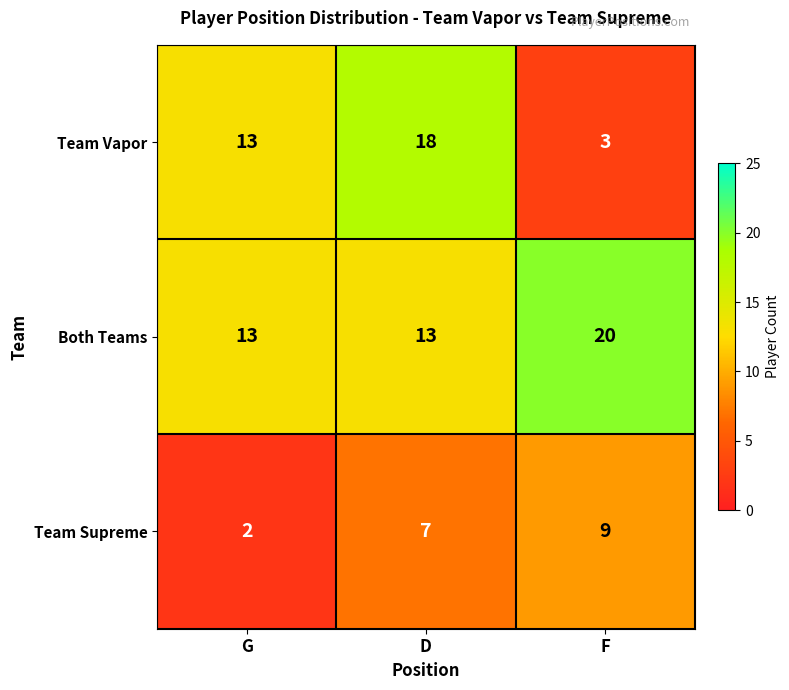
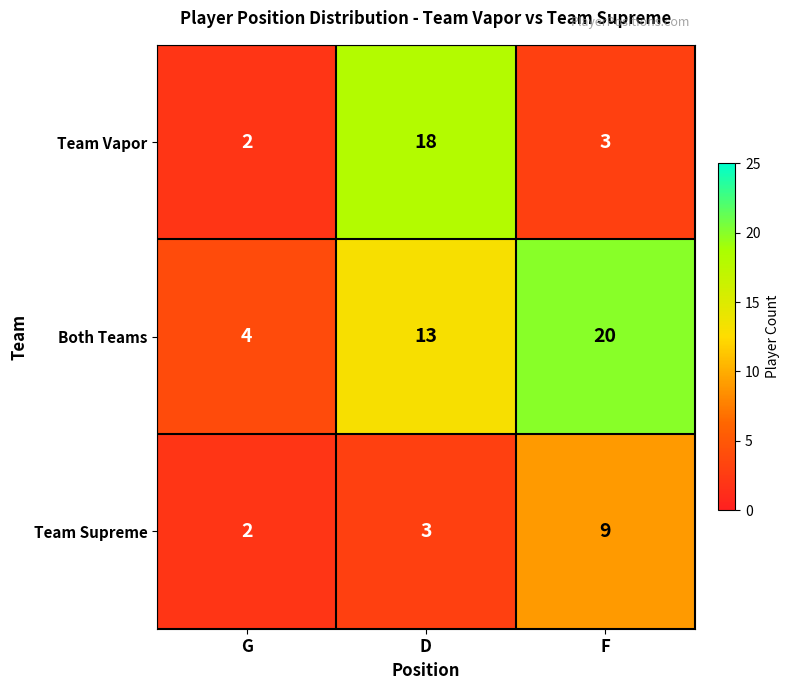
Team Vapor, G: 13 -> 2
Both Teams, G: 13 -> 4
Team Supreme, D: 7 -> 3
